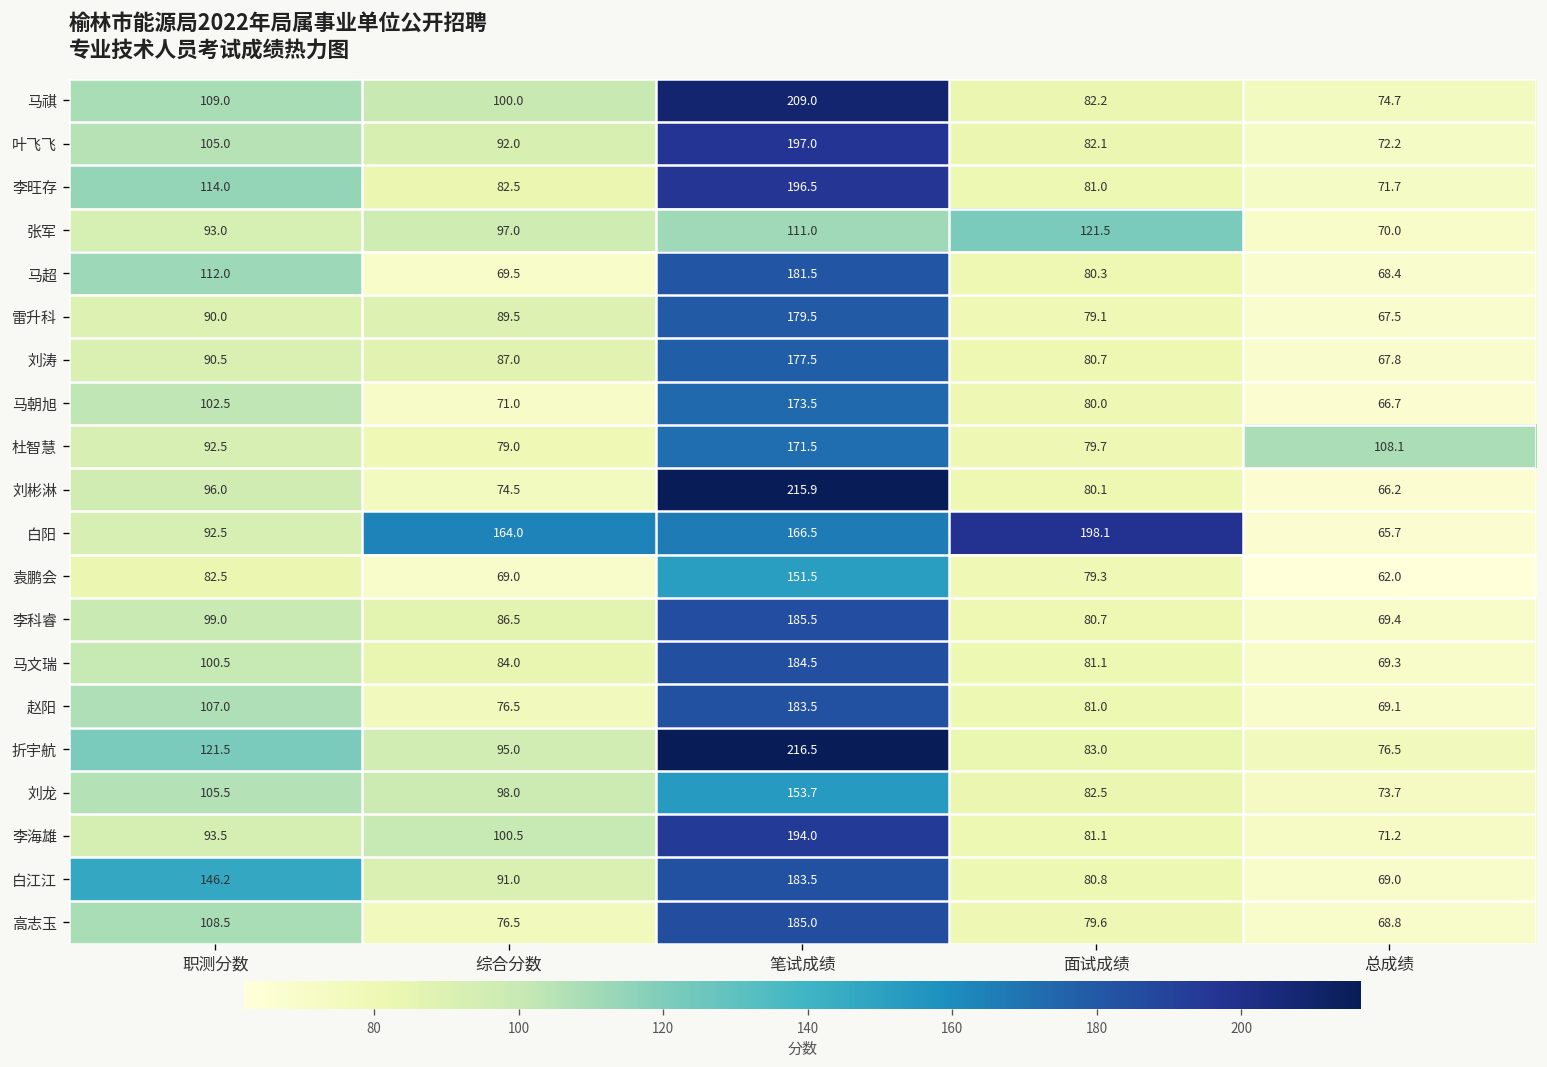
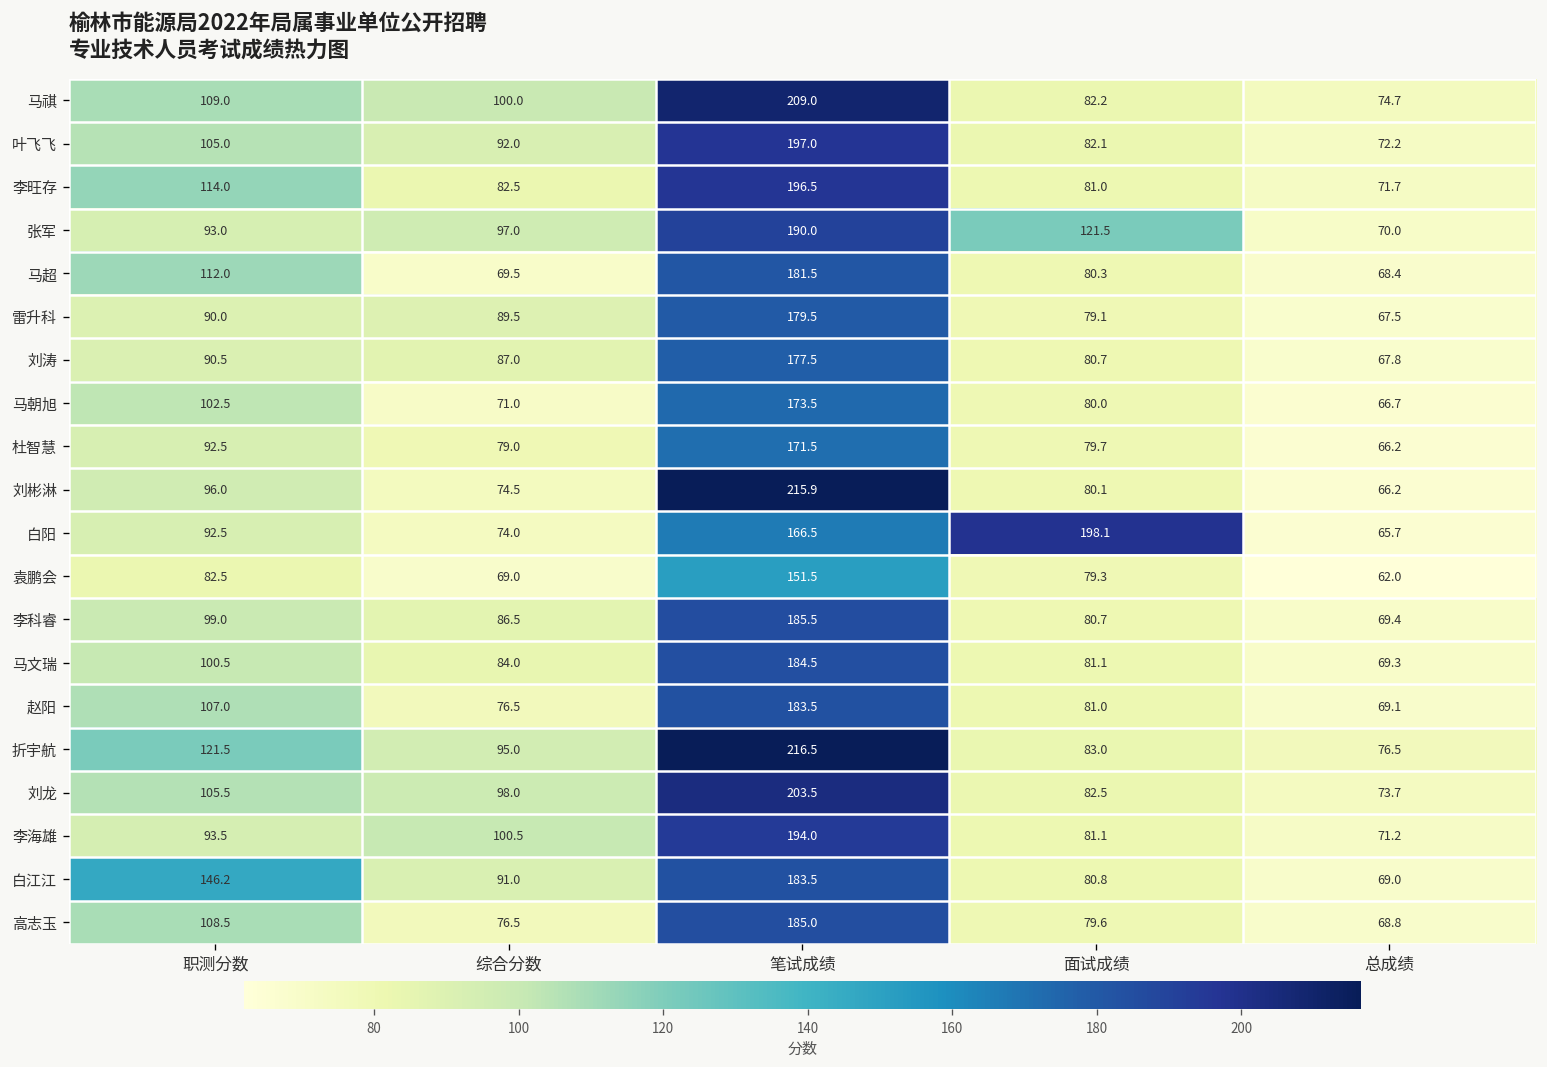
张军, 笔试成绩: 111.0 -> 190.0
杜智慧, 总成绩: 108.1 -> 66.2
白阳, 综合分数: 164.0 -> 74.0
刘龙, 笔试成绩: 153.7 -> 203.5
